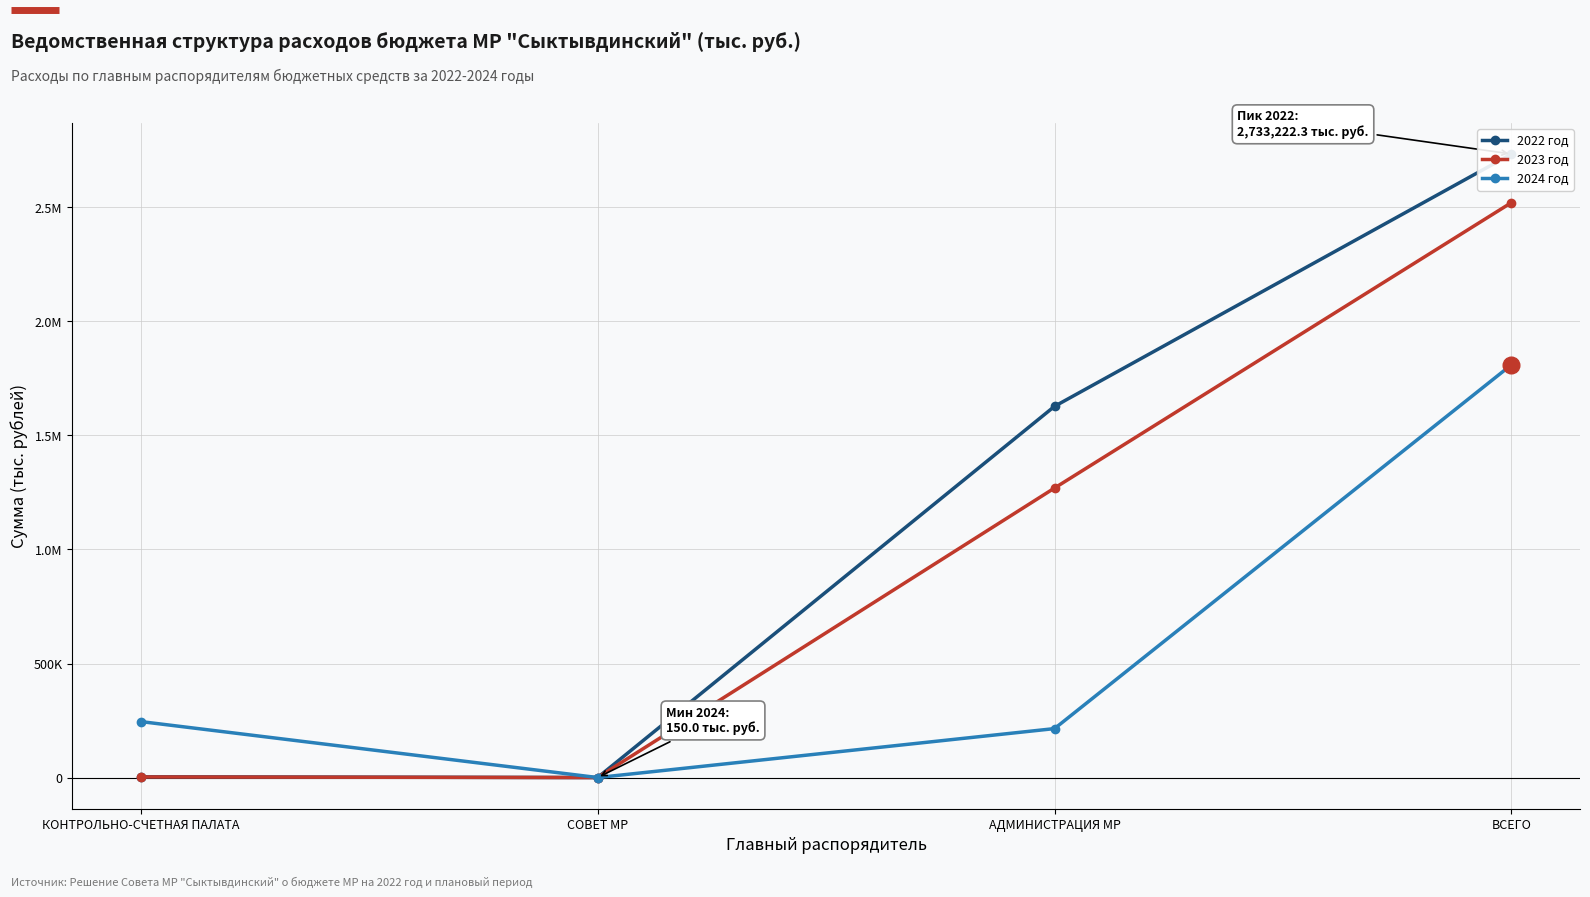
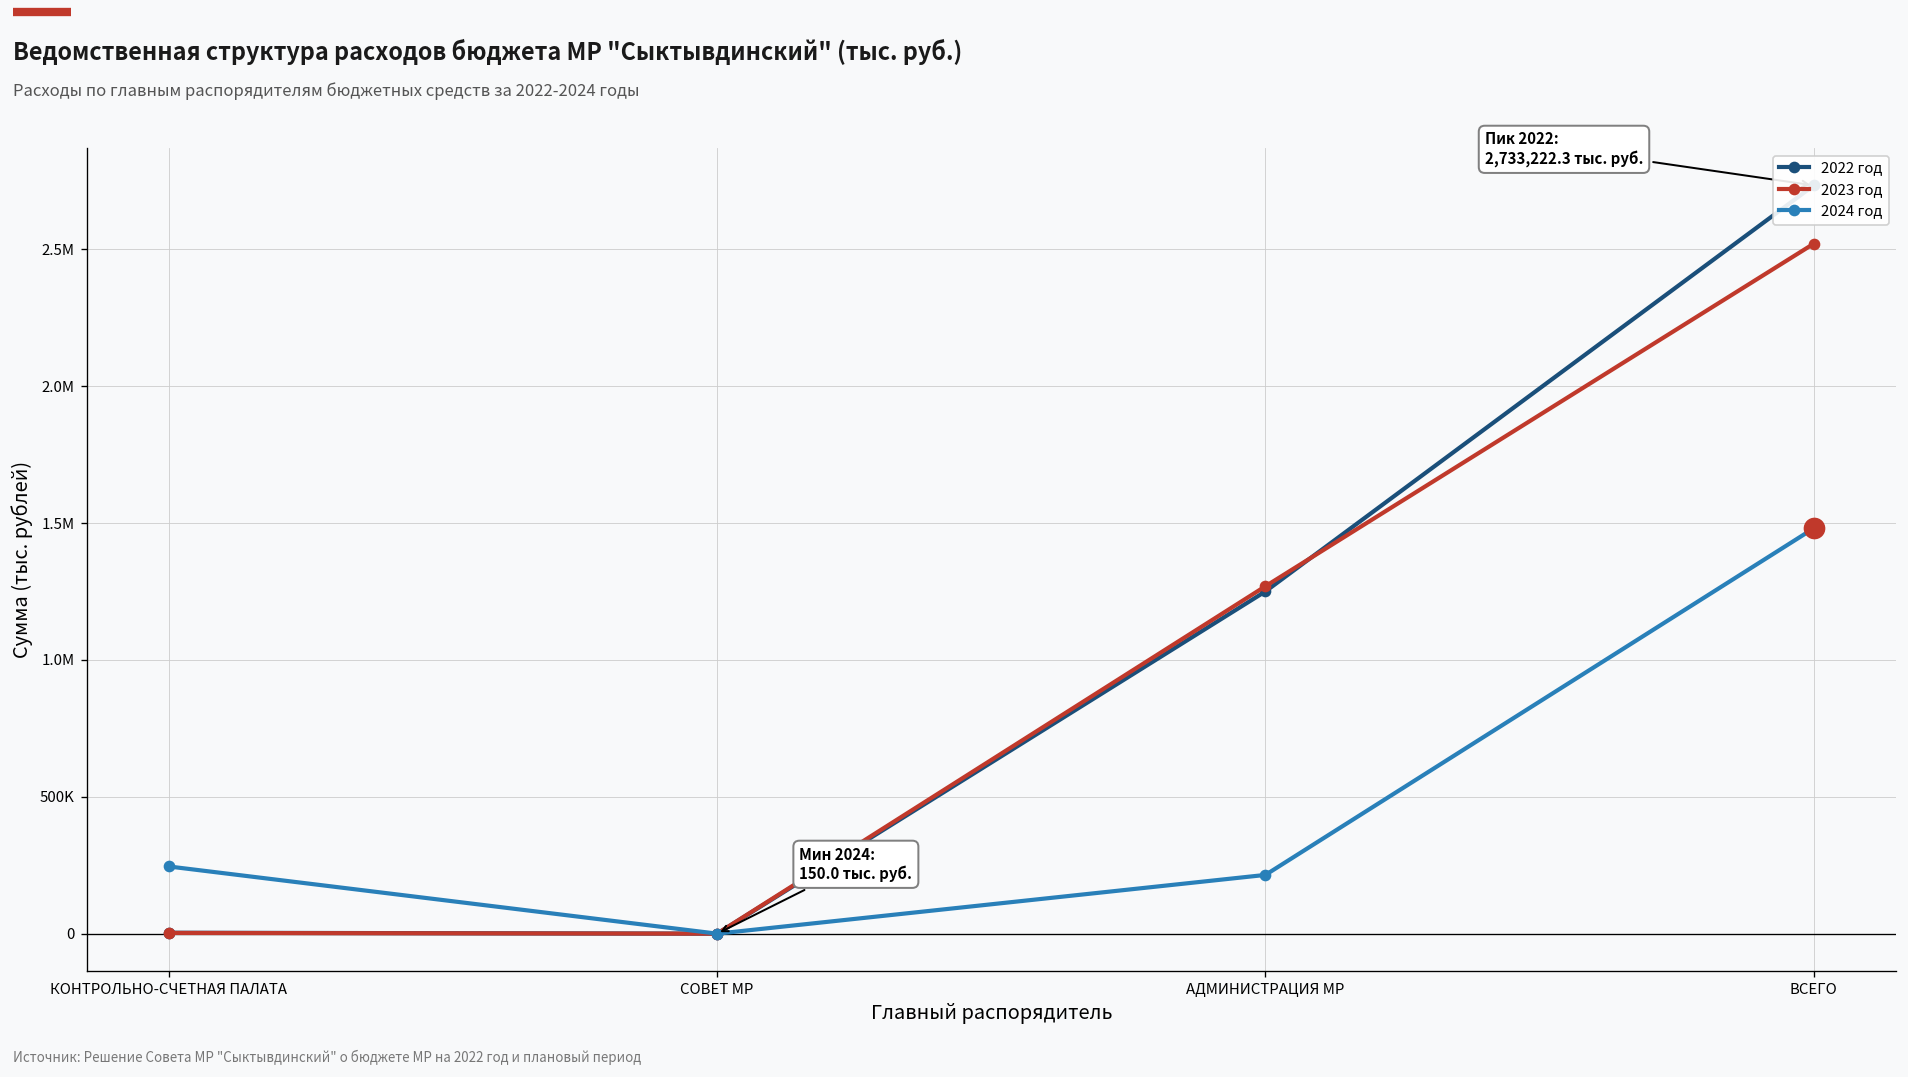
2022 год, АДМИНИСТРАЦИЯ МР: 1630000 -> 1250000
2024 год, ВСЕГО: 1810000 -> 1480000
